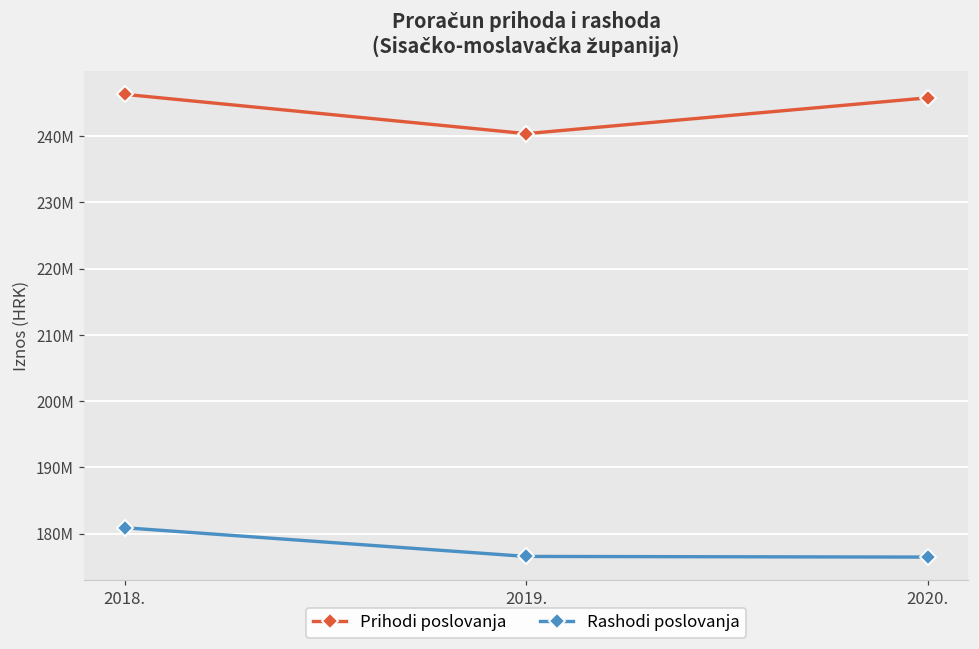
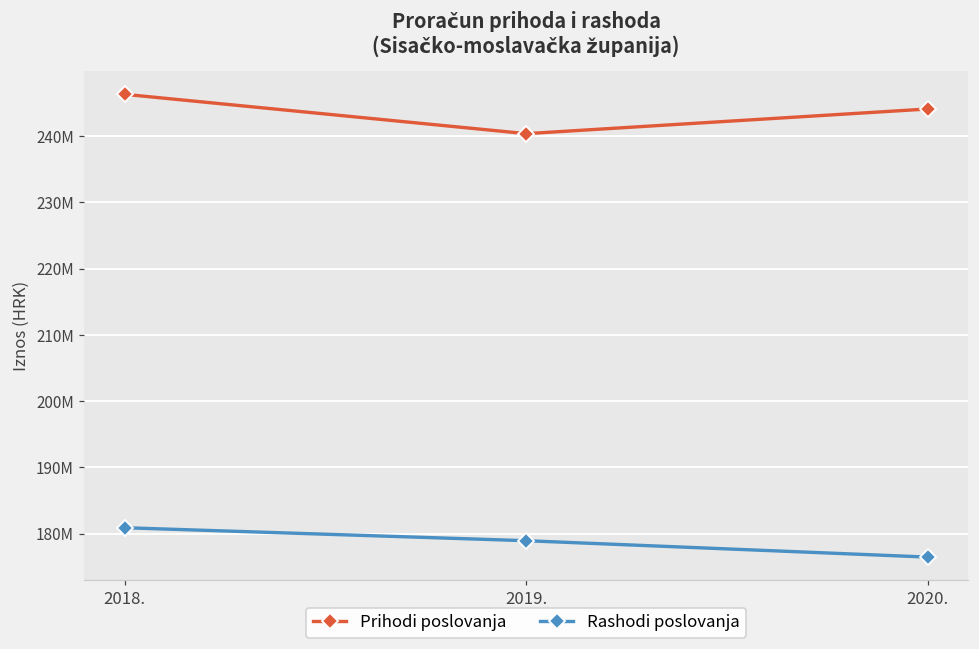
Rashodi poslovanja, 2019.: 177000000 -> 179000000
Prihodi poslovanja, 2020.: 246000000 -> 244000000
